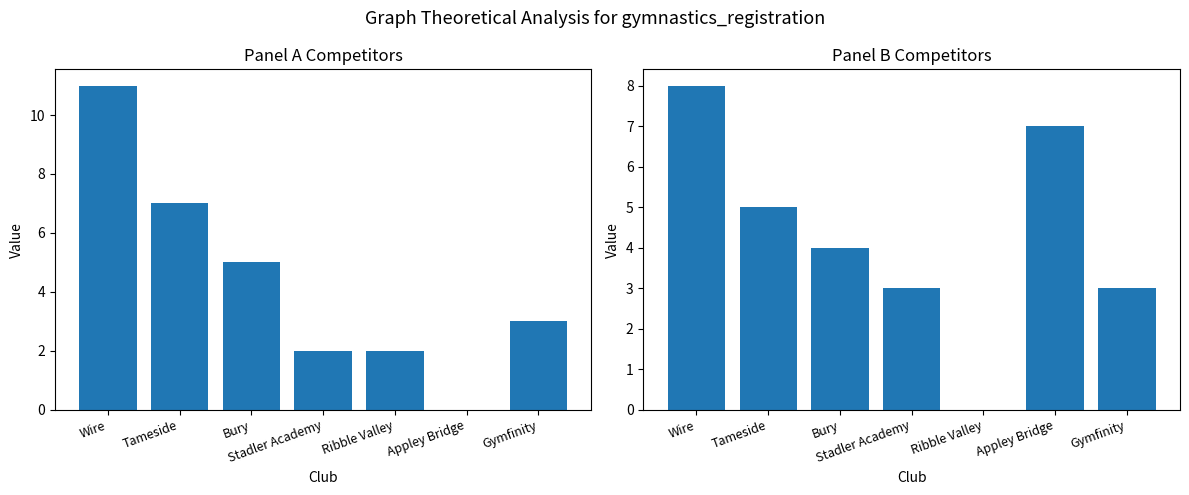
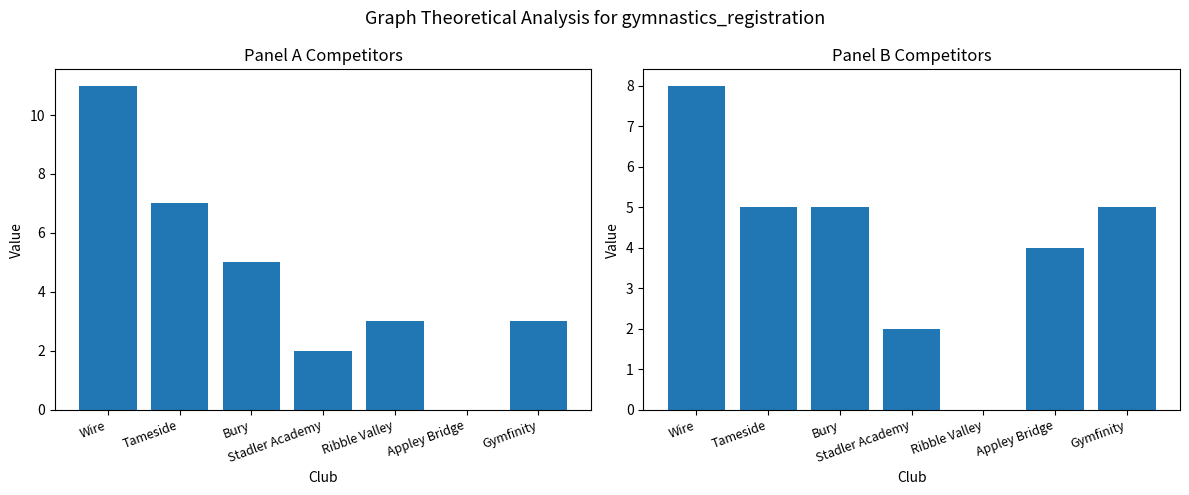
Panel A Competitors, Ribble Valley: 2 -> 3
Panel B Competitors, Bury: 4 -> 5
Panel B Competitors, Stadler Academy: 3 -> 2
Panel B Competitors, Appley Bridge: 7 -> 4
Panel B Competitors, Gymfinity: 3 -> 5
